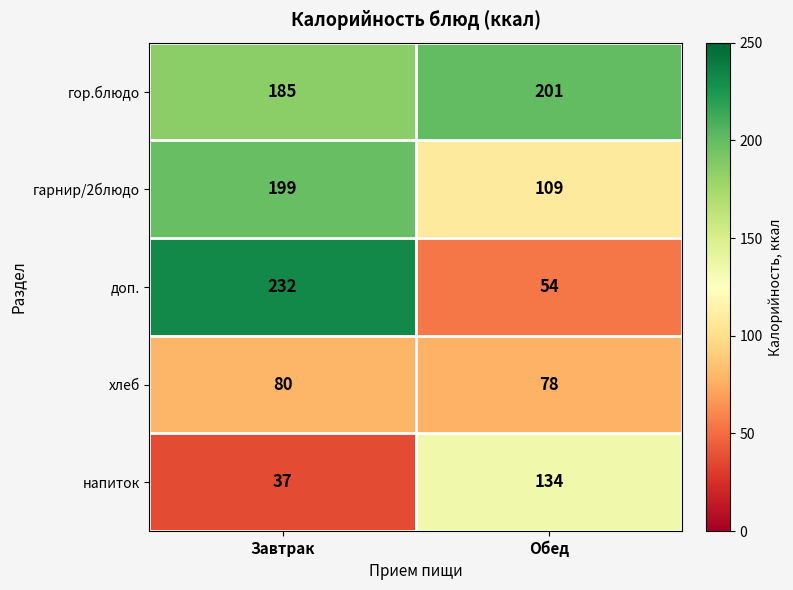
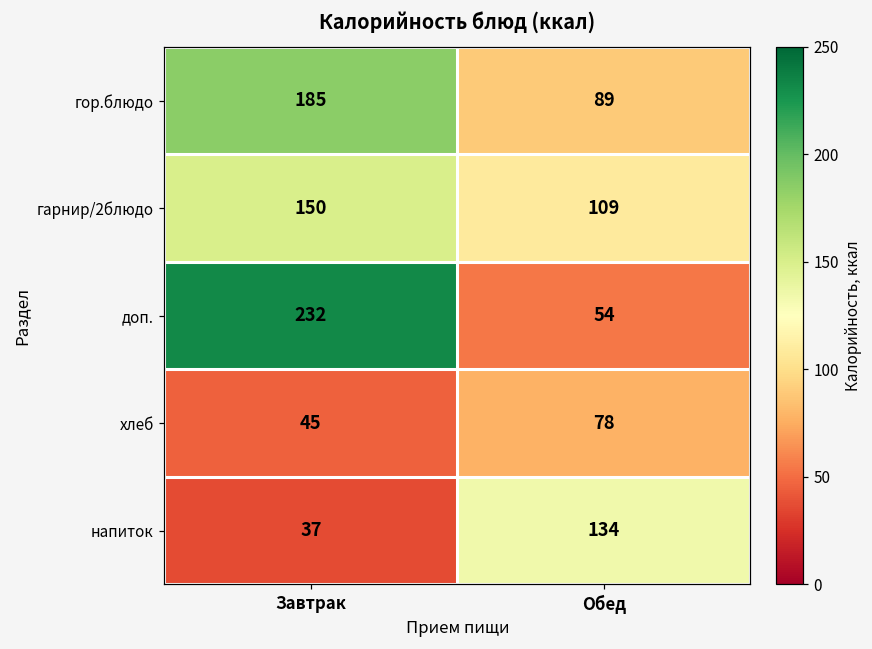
гор.блюдо, Обед: 201 -> 89
гарнир/2блюдо, Завтрак: 199 -> 150
хлеб, Завтрак: 80 -> 45
